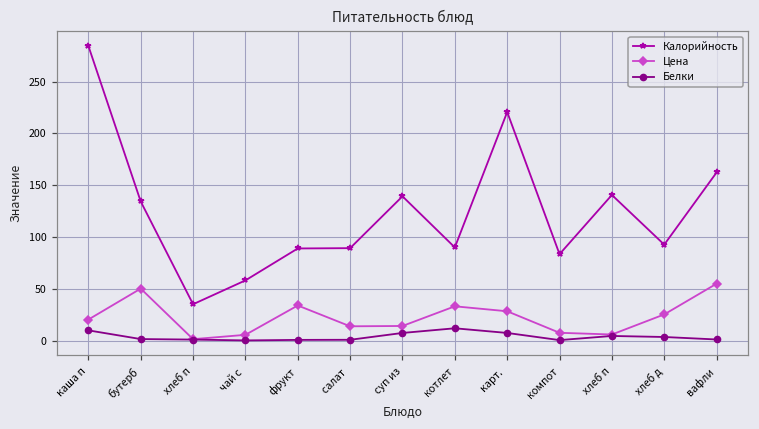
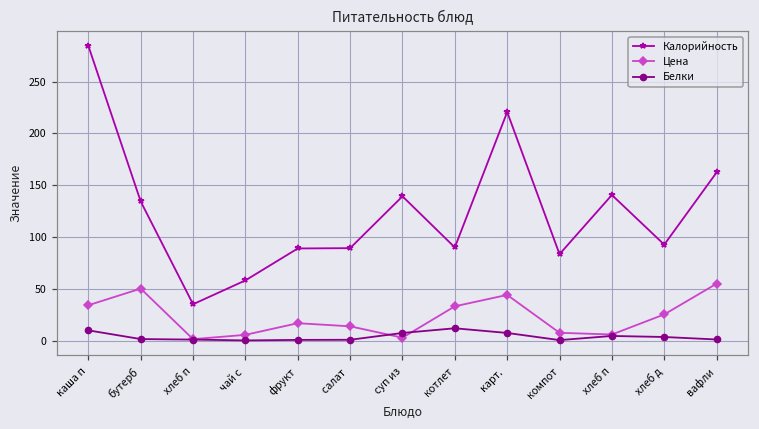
Цена, каша п: 20 -> 30
Цена, фрукт: 30 -> 20
Цена, суп из: 10 -> 0
Цена, карт.: 30 -> 40
